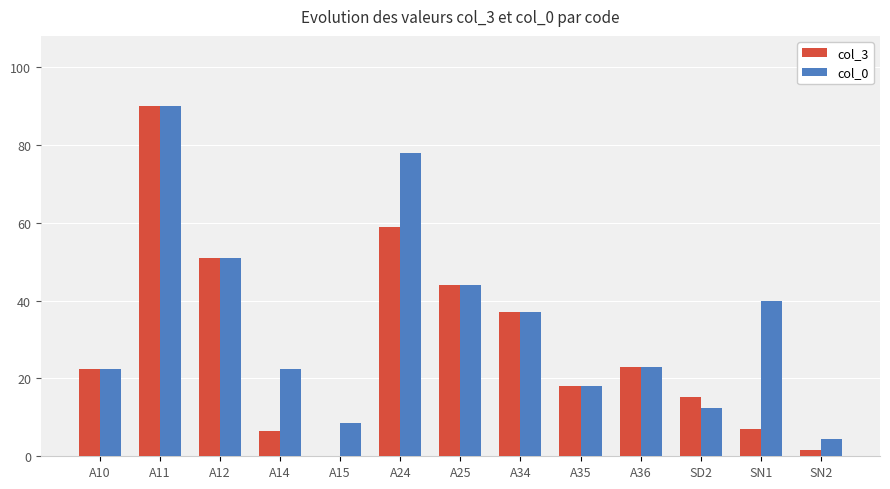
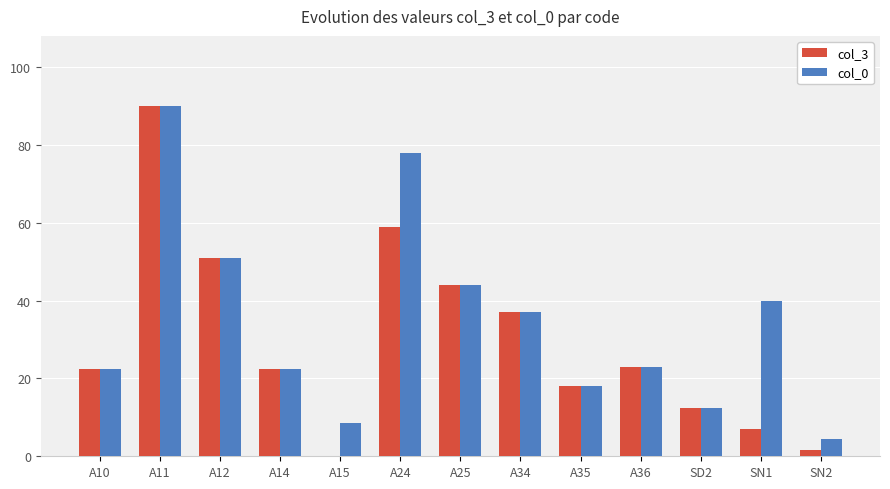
col_3, A14: 7 -> 23
col_3, SD2: 15 -> 13
